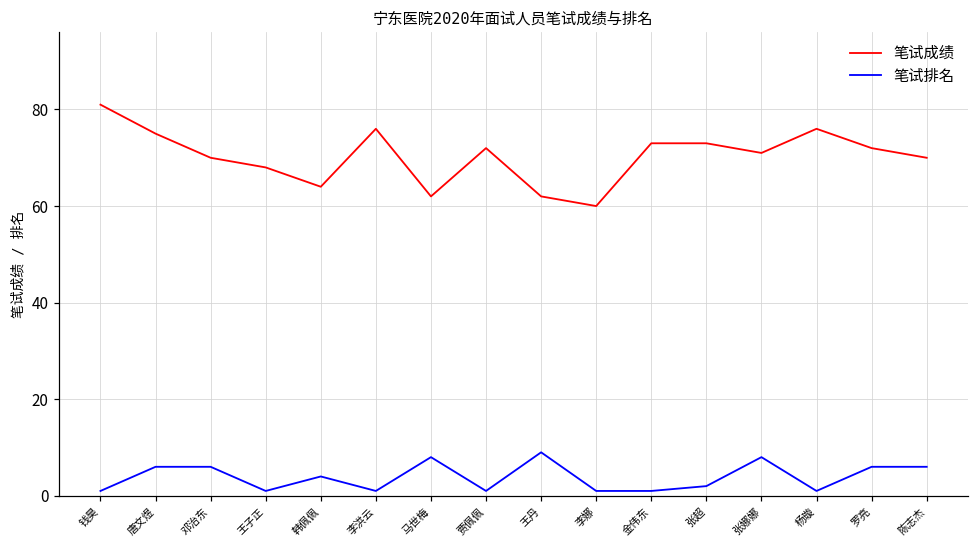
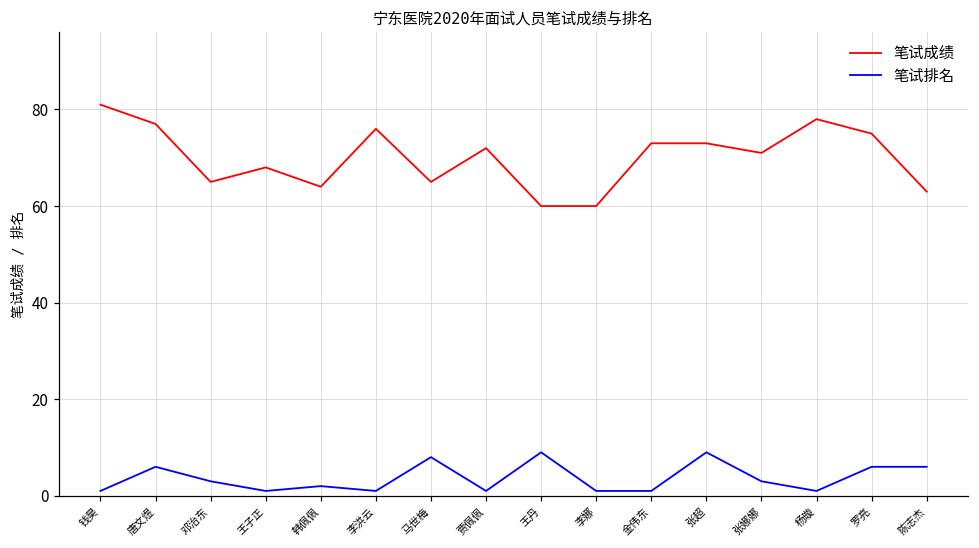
笔试成绩, 唐文煜: 75 -> 77
笔试成绩, 邓治东: 70 -> 65
笔试排名, 邓治东: 6 -> 3
笔试排名, 韩佩佩: 4 -> 2
笔试成绩, 马世梅: 62 -> 65
笔试成绩, 王丹: 62 -> 60
笔试排名, 张超: 2 -> 9
笔试排名, 张娜娜: 8 -> 3
笔试成绩, 杨璇: 76 -> 78
笔试成绩, 罗亮: 72 -> 75
笔试成绩, 陈志杰: 70 -> 63
